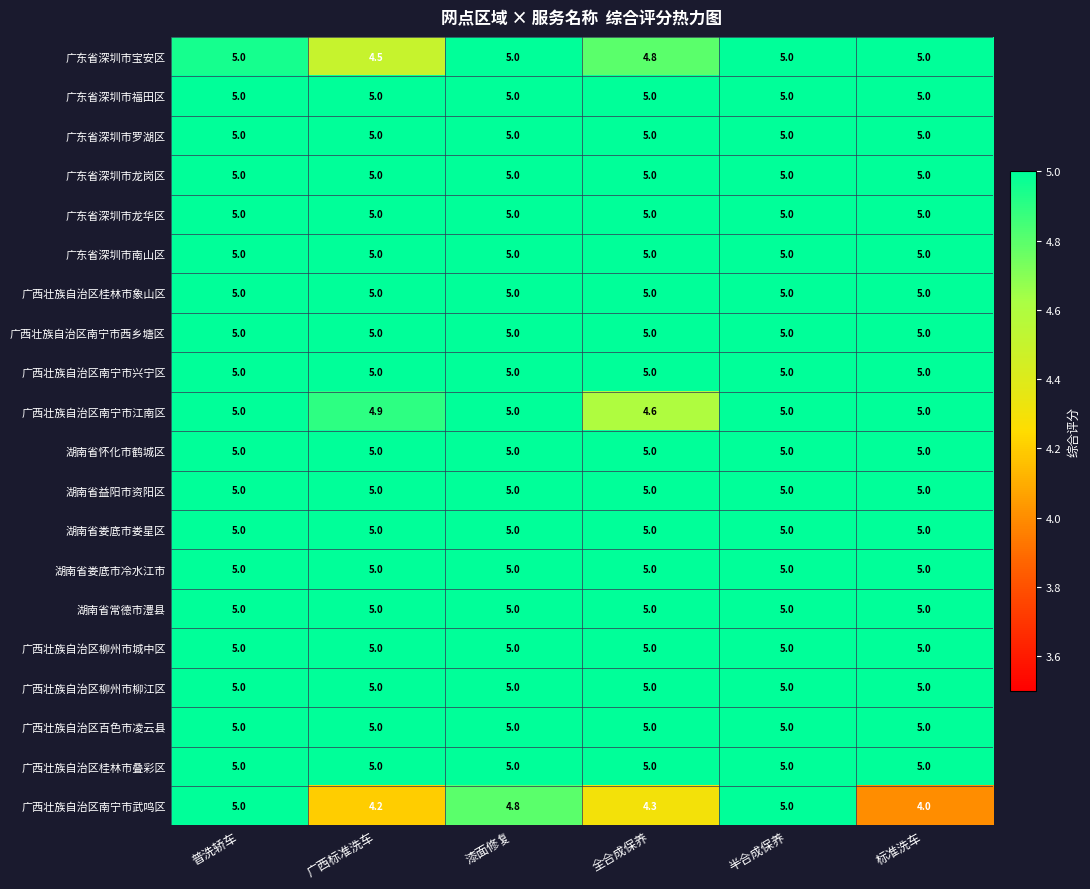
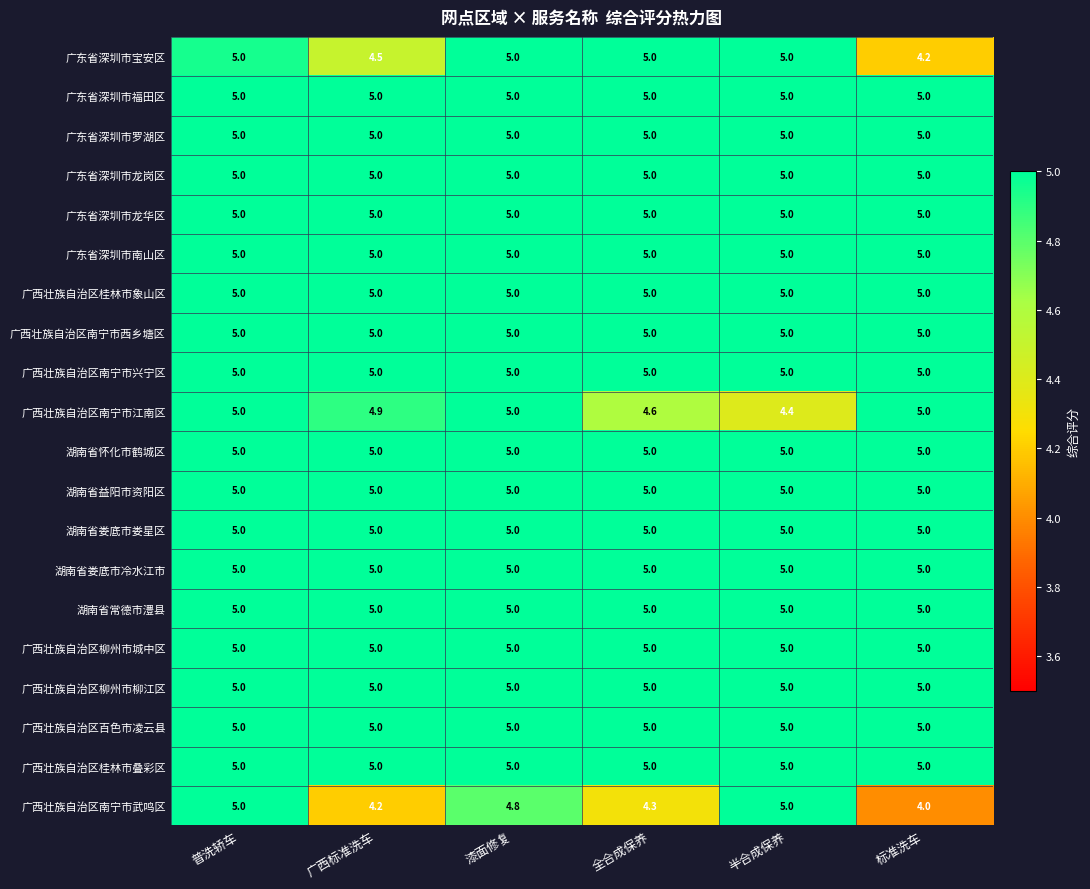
广东省深圳市宝安区, 全合成保养: 4.8 -> 5.0
广东省深圳市宝安区, 标准洗车: 5.0 -> 4.2
广西壮族自治区南宁市江南区, 半合成保养: 5.0 -> 4.4
